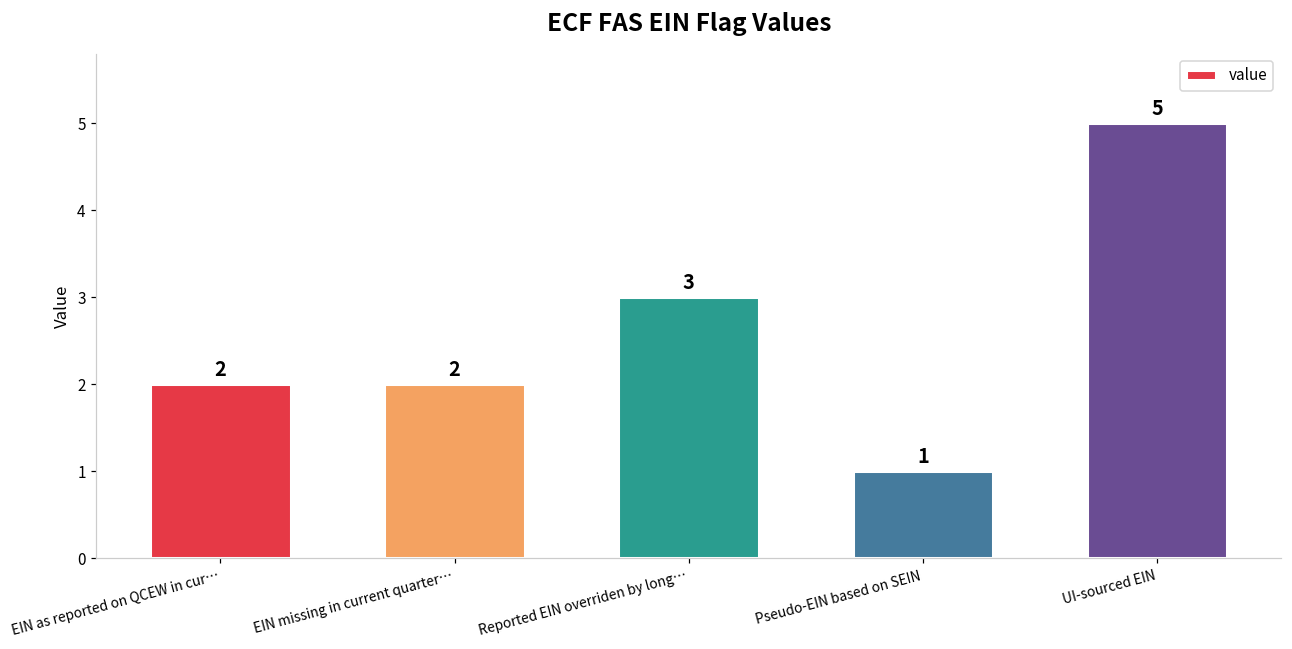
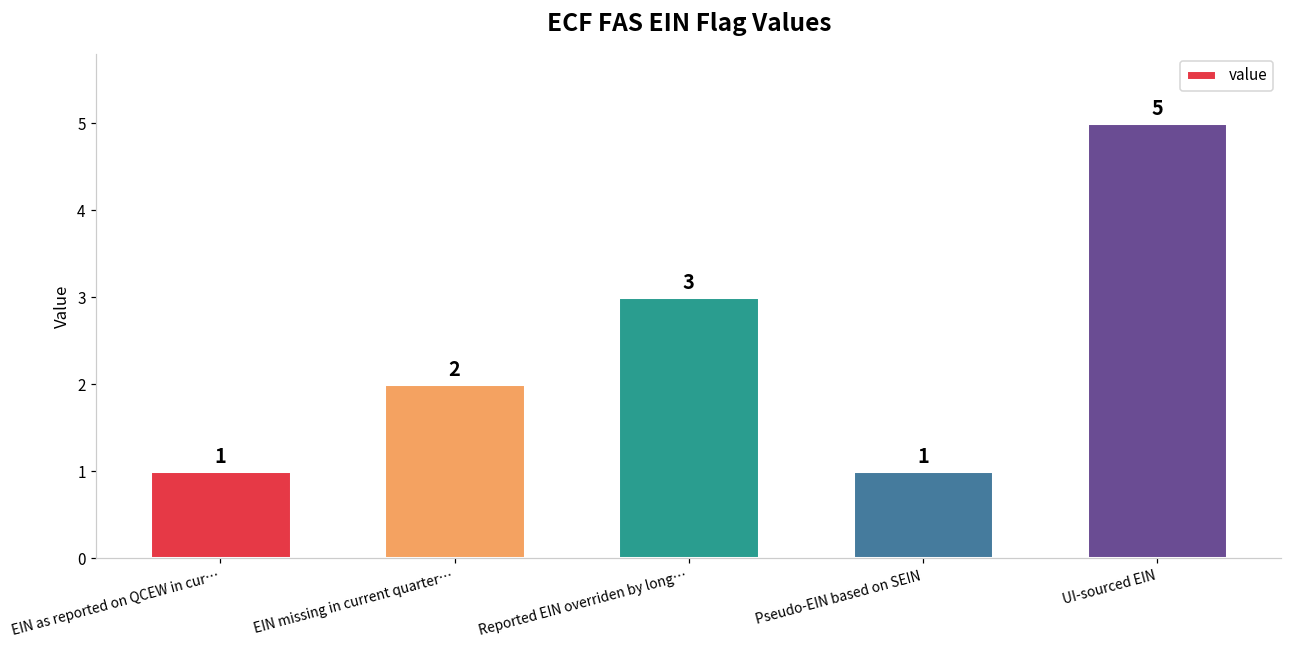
EIN as reported on QCEW in cur…: 2 -> 1
